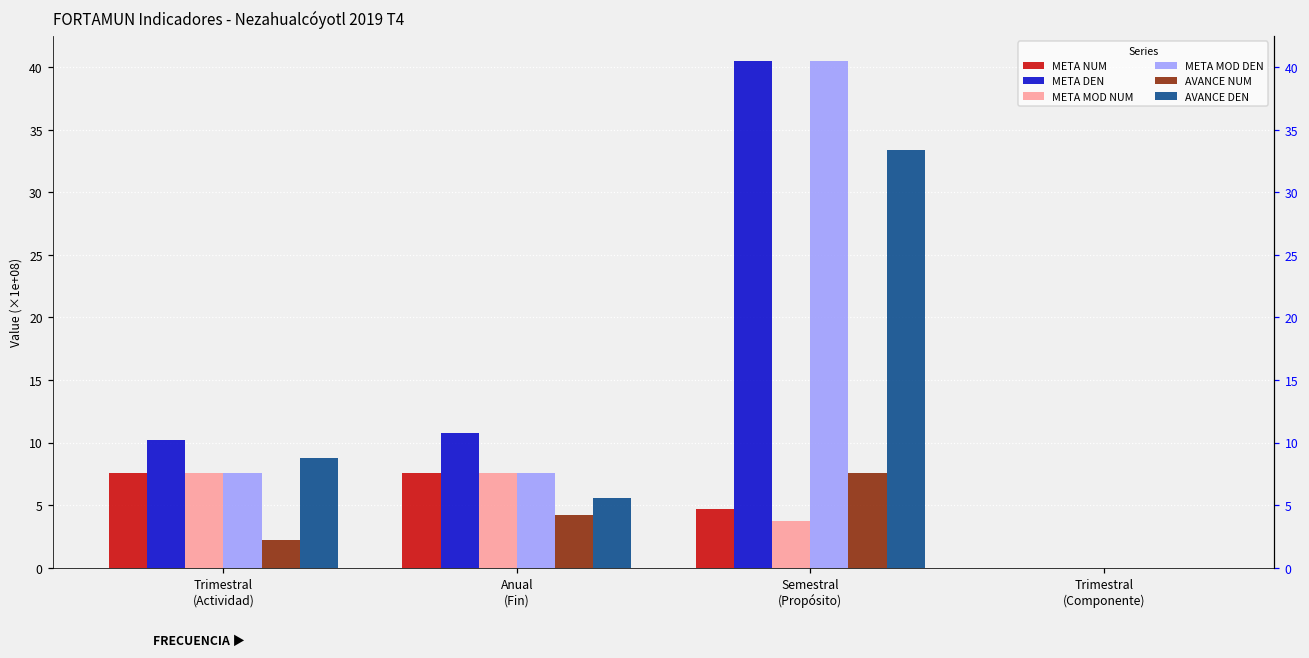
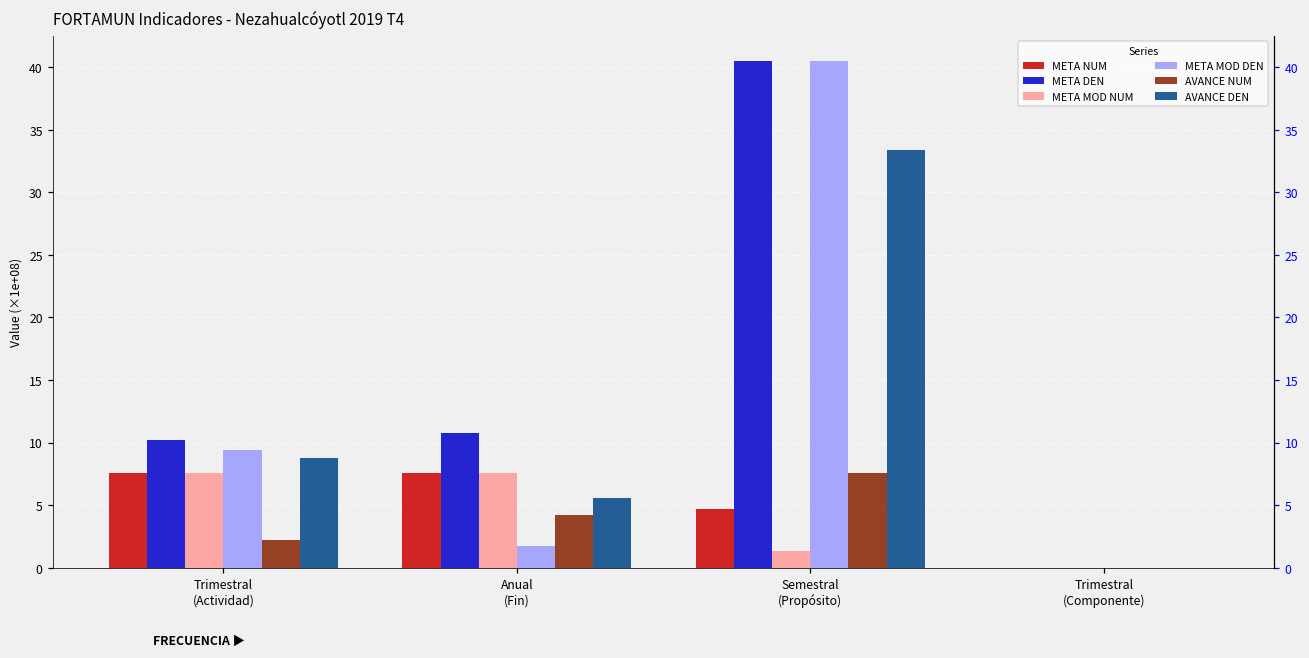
META MOD DEN, Trimestral (Actividad): 7.5 -> 9.4
META MOD DEN, Anual (Fin): 7.5 -> 1.7
META MOD NUM, Semestral (Propósito): 3.8 -> 1.3
